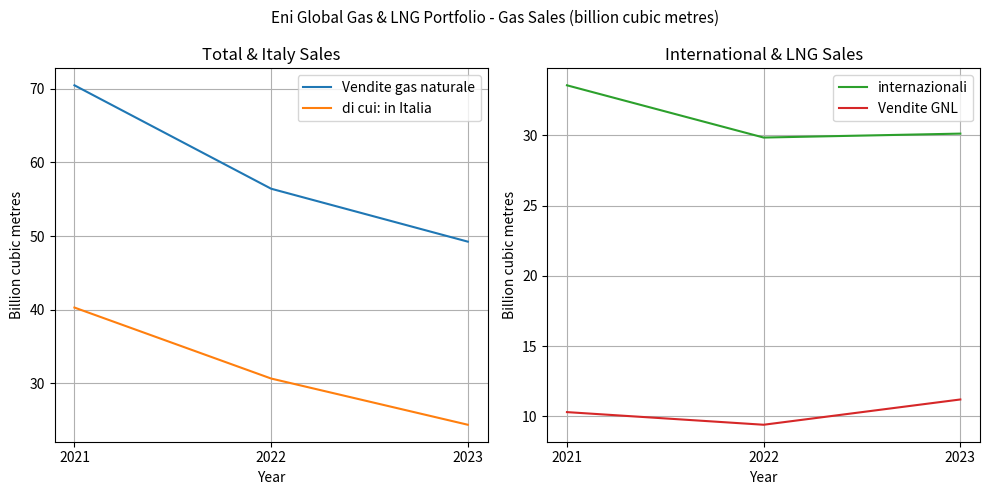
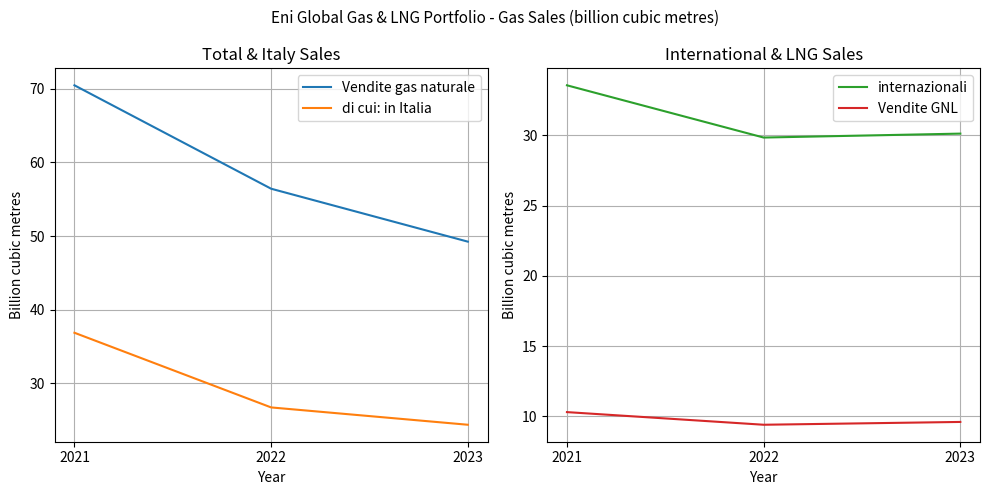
Total & Italy Sales, di cui: in Italia, 2021: 40 -> 37
Total & Italy Sales, di cui: in Italia, 2022: 31 -> 27
International & LNG Sales, Vendite GNL, 2023: 11.2 -> 9.6
